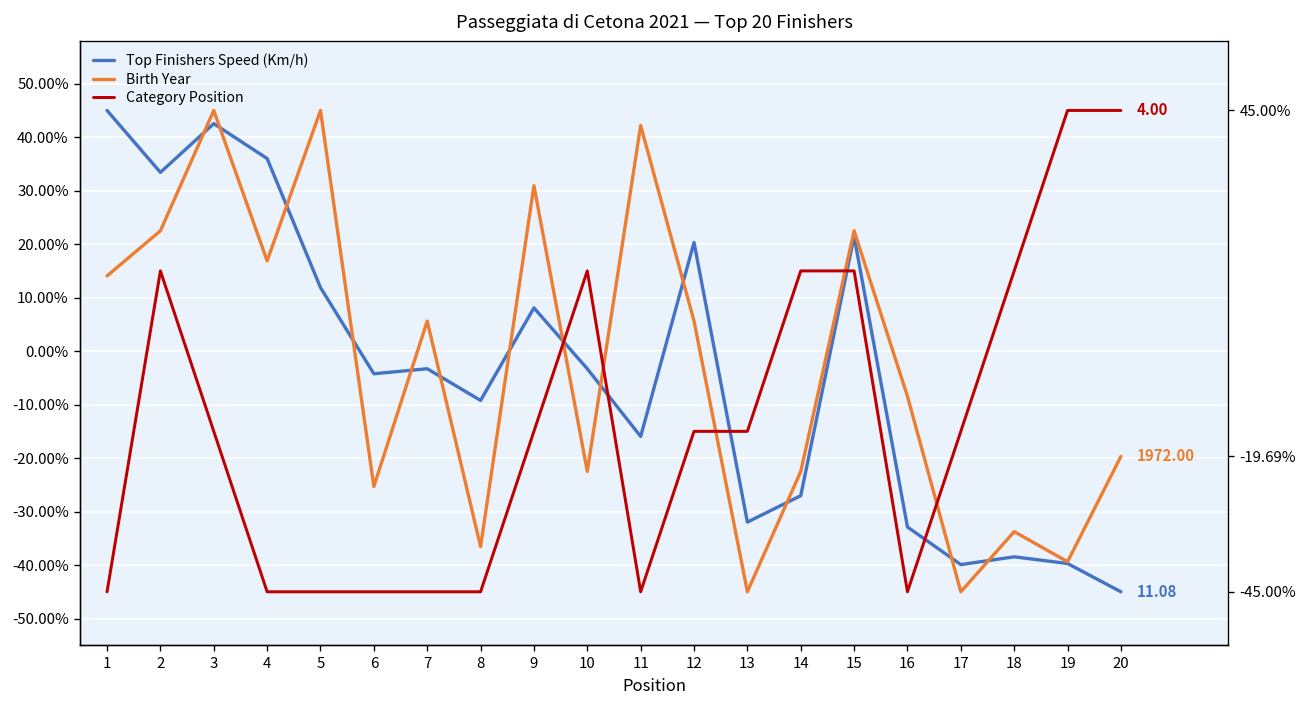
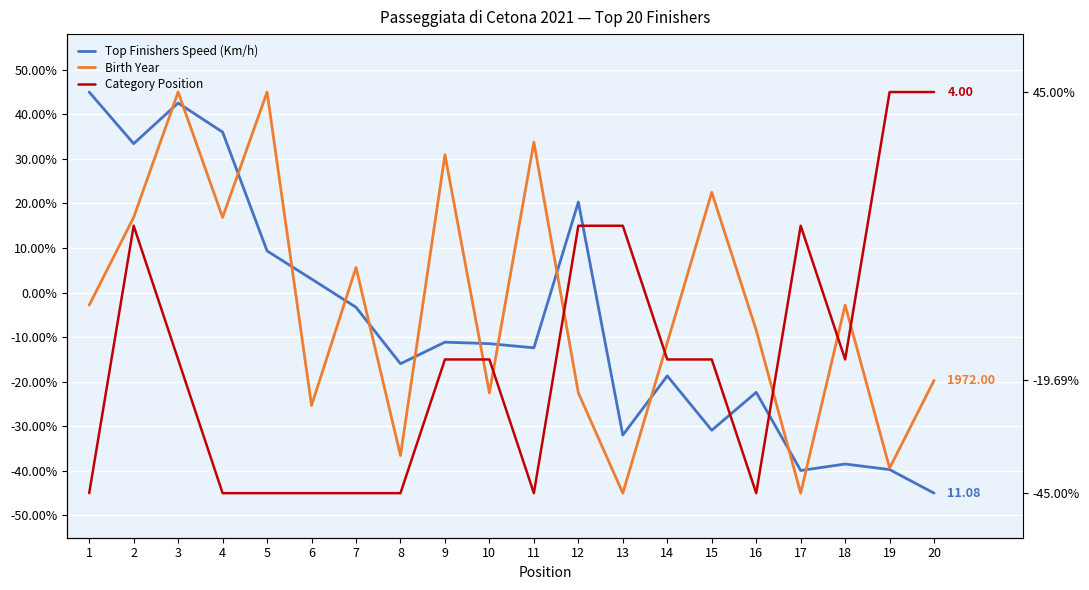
Birth Year, 1: 14% -> -3%
Birth Year, 2: 23% -> 17%
Top Finishers Speed (Km/h), 5: 12% -> 9%
Top Finishers Speed (Km/h), 6: -4% -> 3%
Top Finishers Speed (Km/h), 8: -9% -> -16%
Top Finishers Speed (Km/h), 9: 8% -> -11%
Top Finishers Speed (Km/h), 10: -3% -> -11%
Category Position, 10: 15% -> -15%
Top Finishers Speed (Km/h), 11: -16% -> -12%
Birth Year, 11: 42% -> 34%
Birth Year, 12: 6% -> -23%
Category Position, 12: -15% -> 15%
Category Position, 13: -15% -> 15%
Top Finishers Speed (Km/h), 14: -27% -> -19%
Birth Year, 14: -23% -> -11%
Category Position, 14: 15% -> -15%
Top Finishers Speed (Km/h), 15: 21% -> -31%
Category Position, 15: 15% -> -15%
Top Finishers Speed (Km/h), 16: -33% -> -22%
Category Position, 17: -15% -> 15%
Birth Year, 18: -34% -> -3%
Category Position, 18: 15% -> -15%
